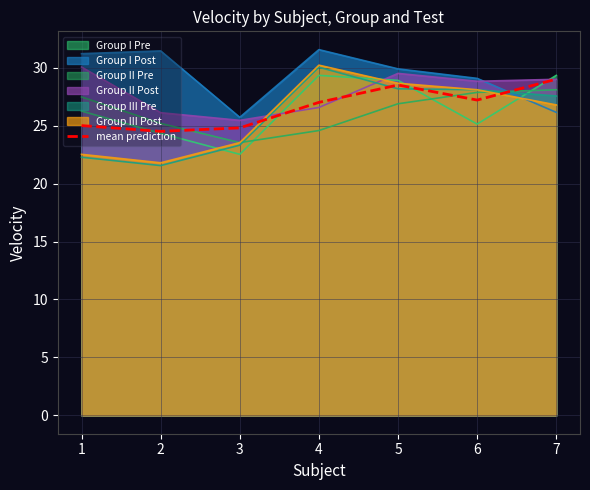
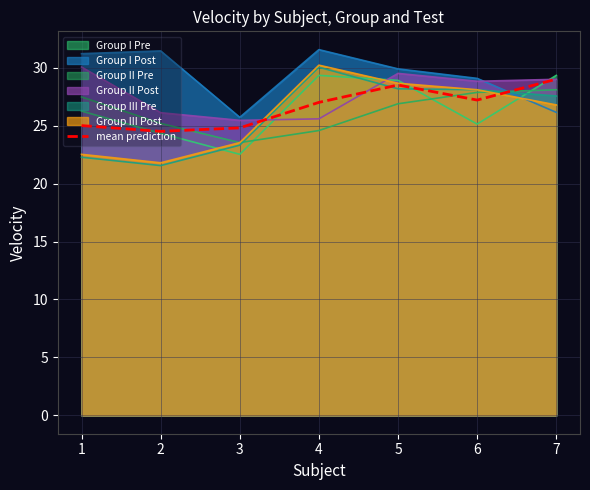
Group II Post, 4: 26.6 -> 25.6
